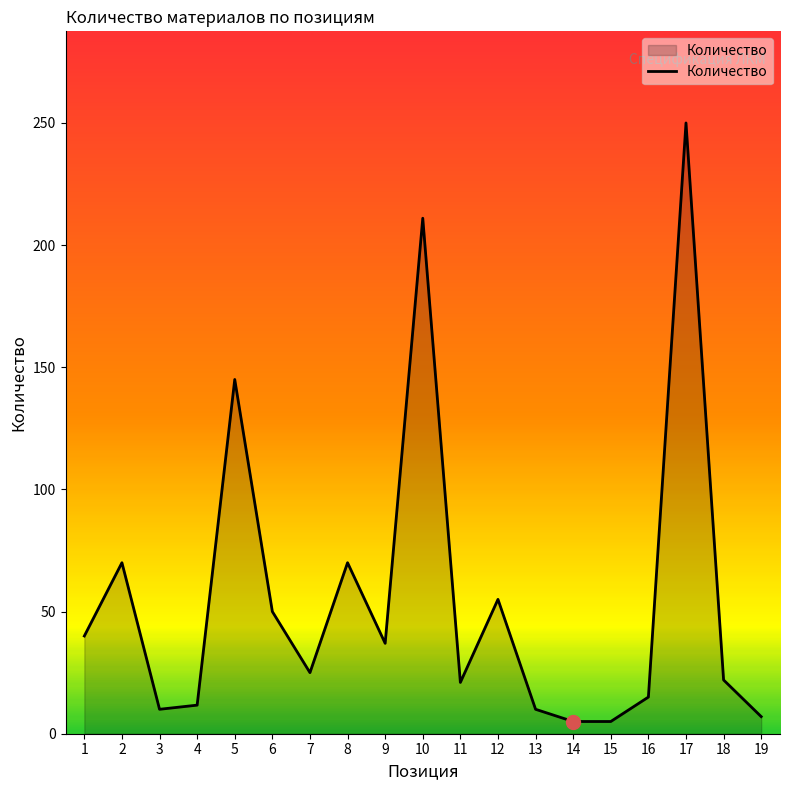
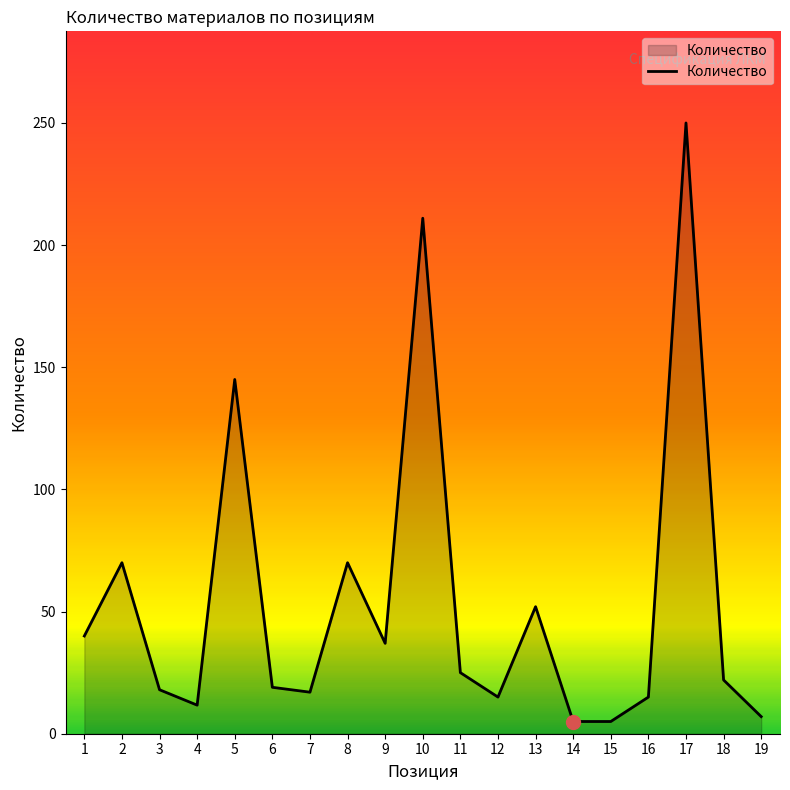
Количество, 3: 10 -> 18
Количество, 6: 50 -> 19
Количество, 7: 25 -> 17
Количество, 11: 21 -> 25
Количество, 12: 55 -> 15
Количество, 13: 10 -> 52
